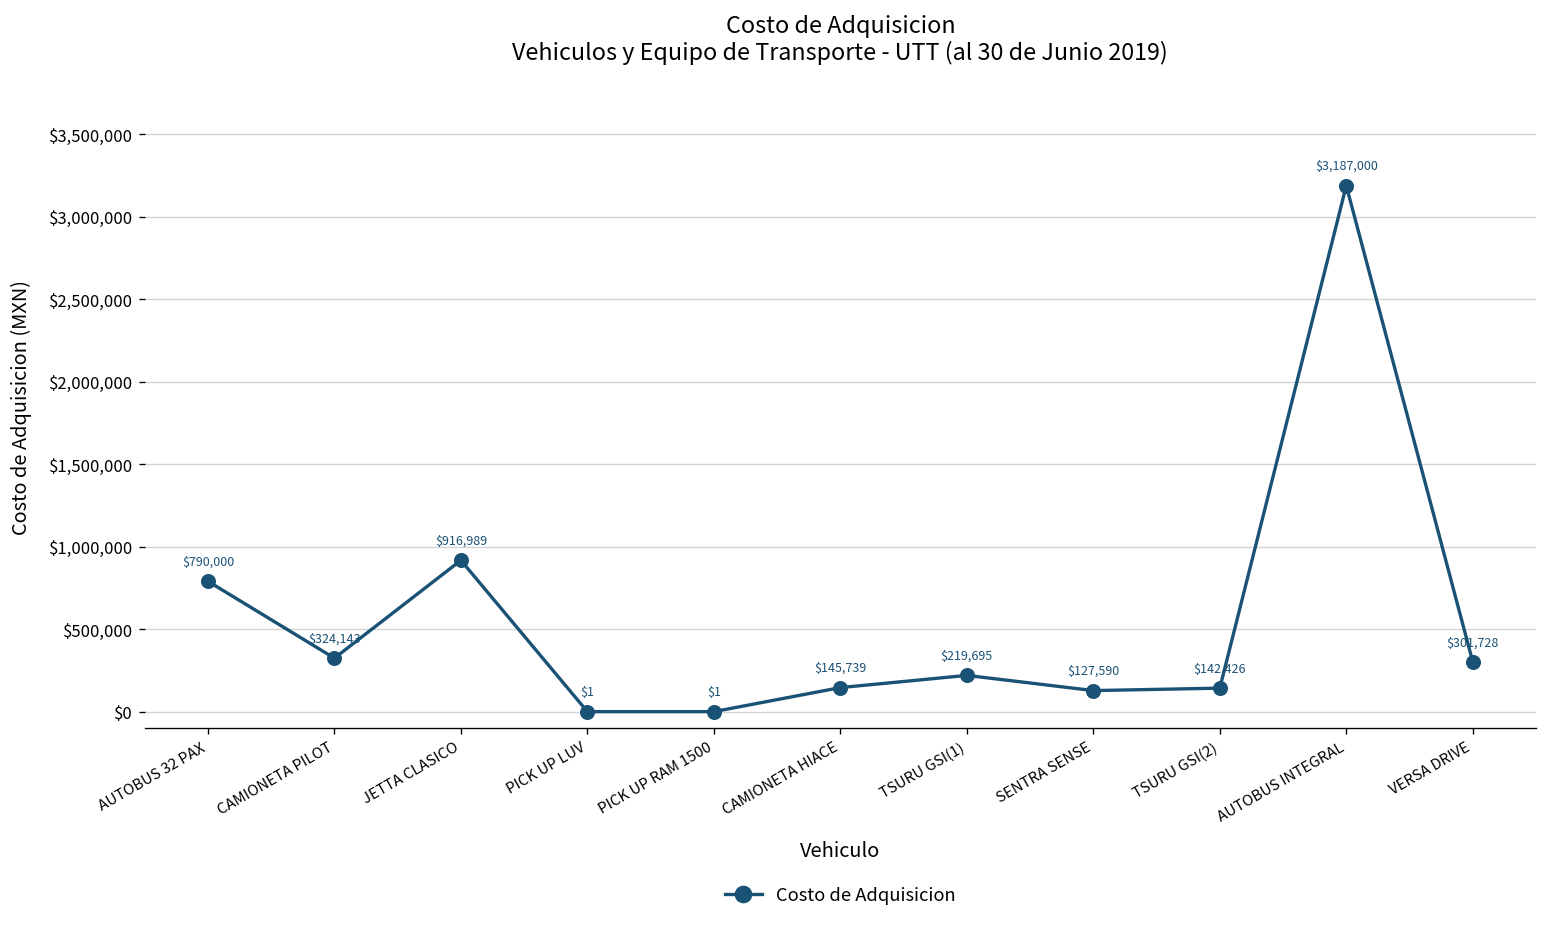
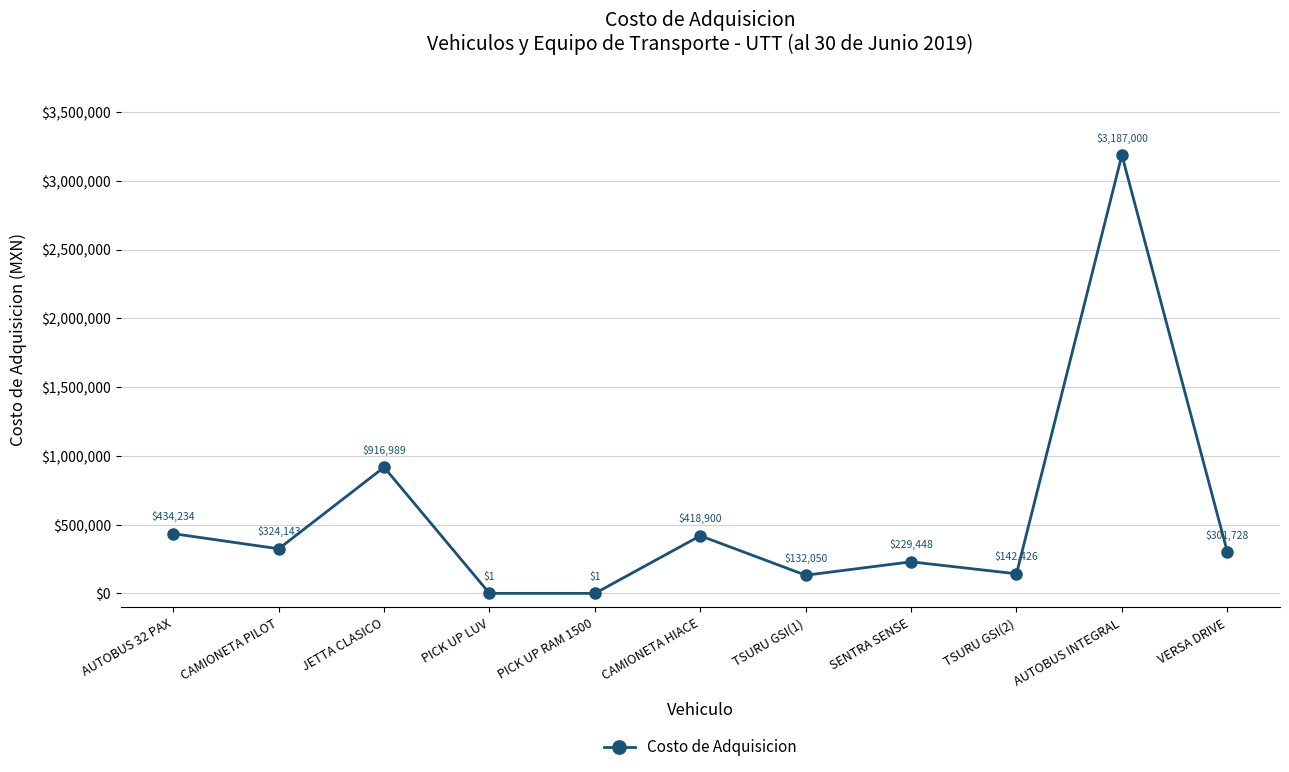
AUTOBUS 32 PAX: $790,000 -> $434,234
CAMIONETA HIACE: $145,739 -> $418,900
TSURU GSI(1): $219,695 -> $132,050
SENTRA SENSE: $127,590 -> $229,448
